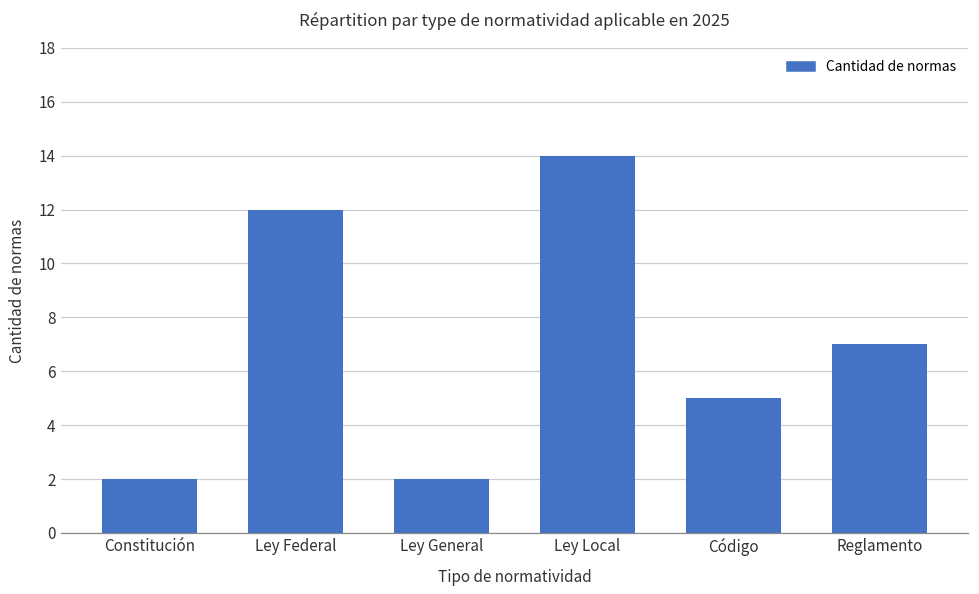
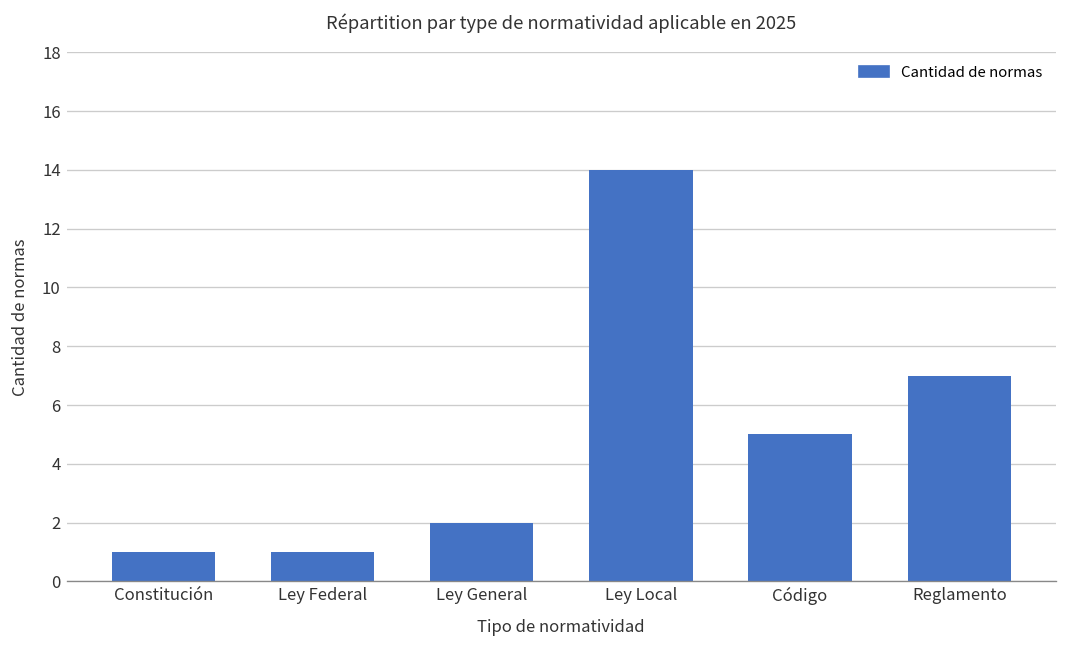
Constitución: 2 -> 1
Ley Federal: 12 -> 1
